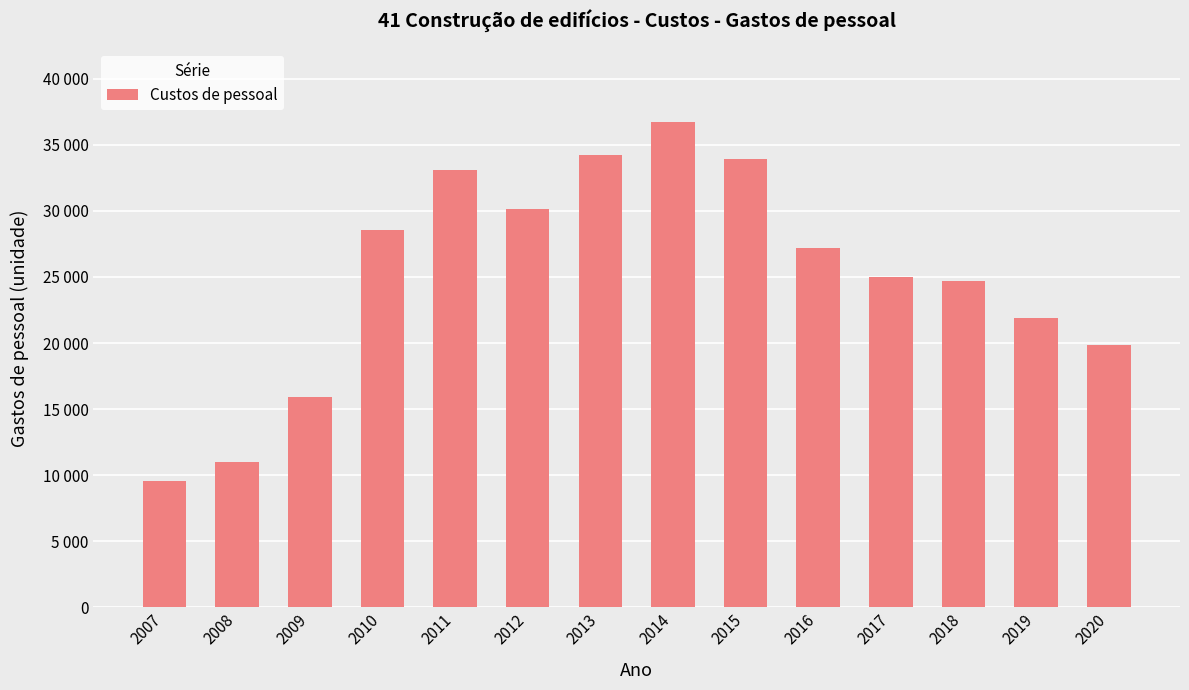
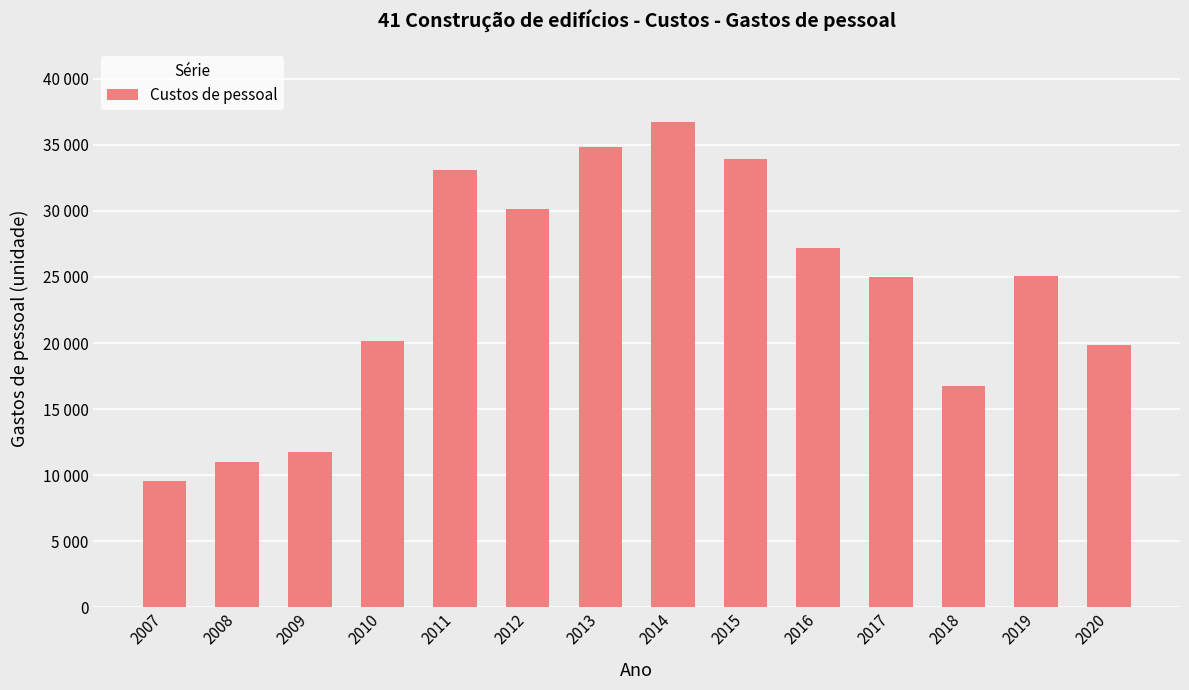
2009: 15900 -> 11800
2010: 28500 -> 20200
2013: 34200 -> 34800
2018: 24700 -> 16700
2019: 21900 -> 25100
